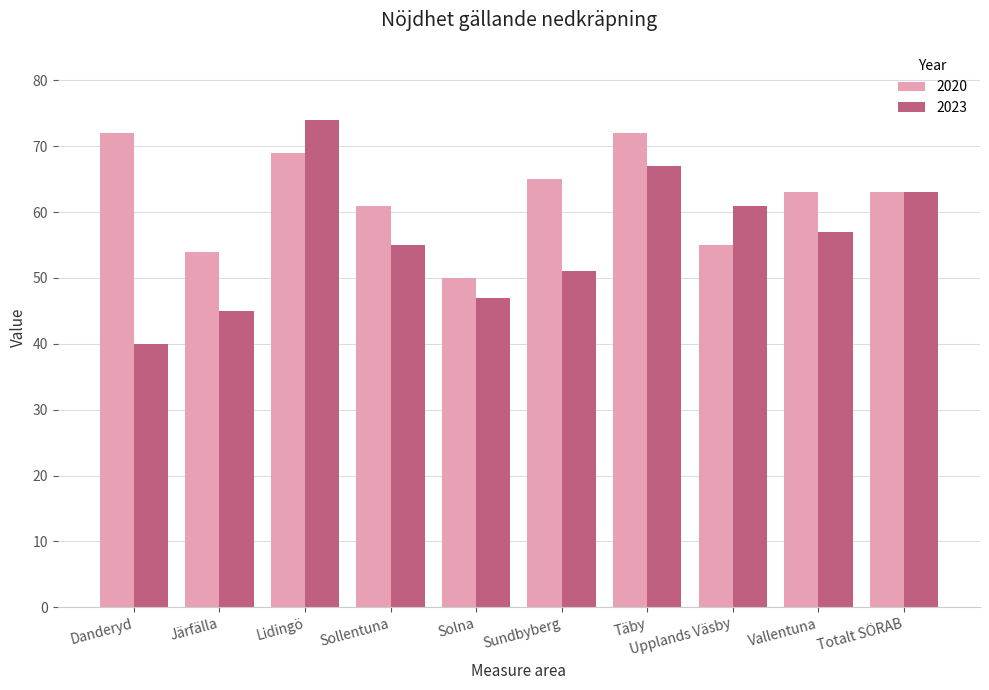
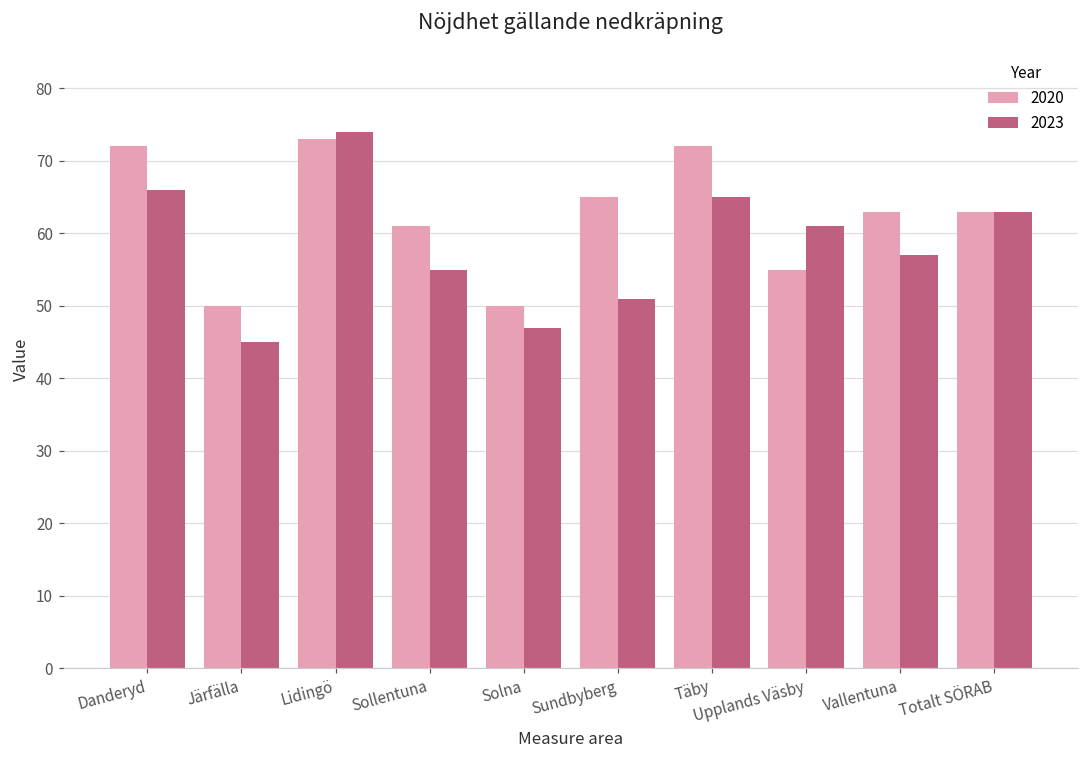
2023, Danderyd: 40 -> 66
2020, Järfälla: 54 -> 50
2020, Lidingö: 69 -> 73
2023, Täby: 67 -> 65
